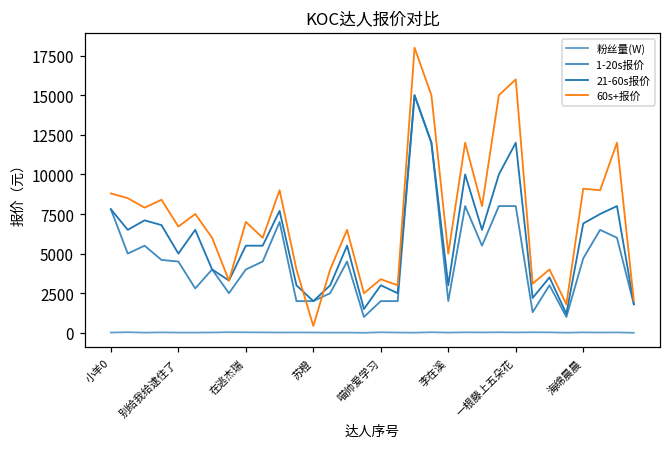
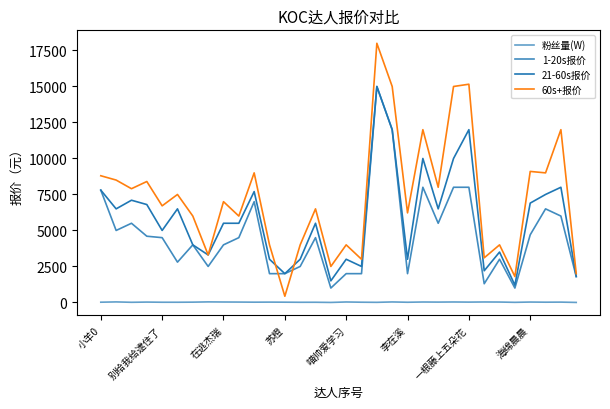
60s+报价, 喵帅爱学习: 3400 -> 4000
60s+报价, 李在溪: 5000 -> 6200
60s+报价, 一根藤上五朵花: 16000 -> 15200
